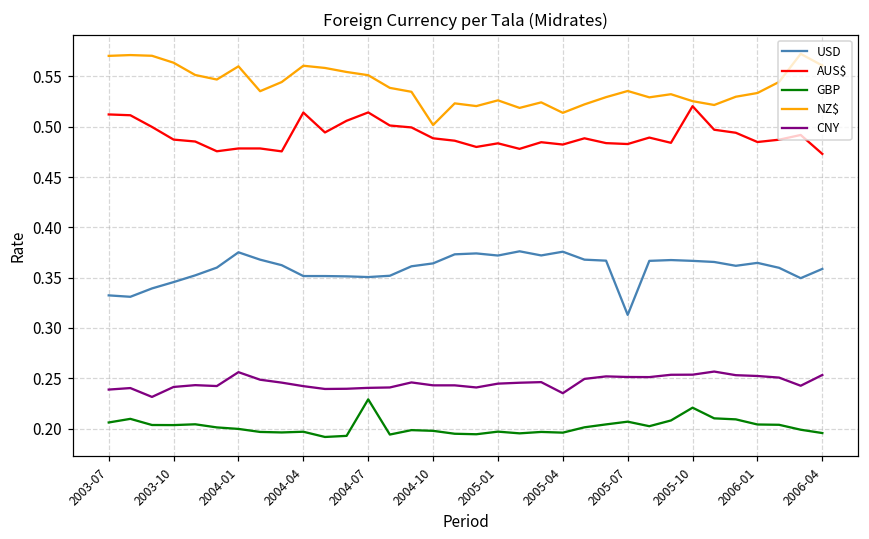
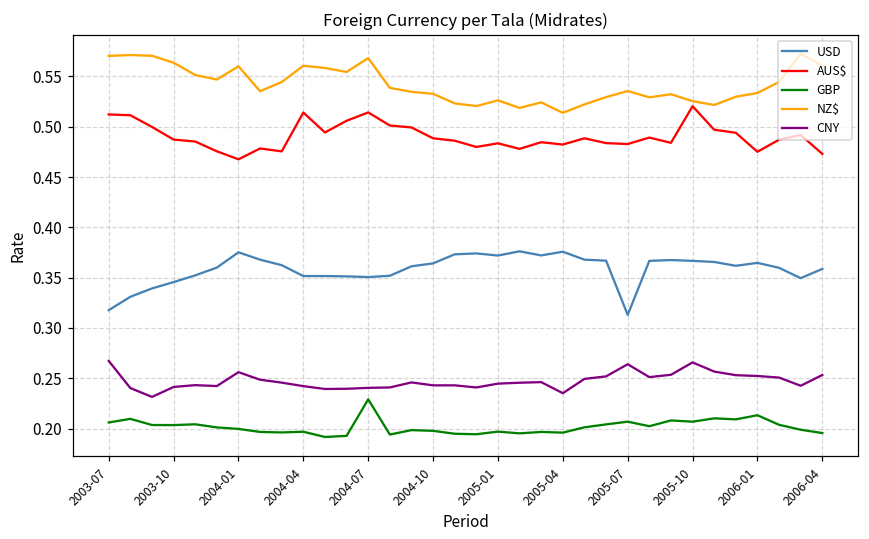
USD, 2003-07: 0.33 -> 0.32
CNY, 2003-07: 0.24 -> 0.27
AUS$, 2004-01: 0.48 -> 0.47
NZ$, 2004-07: 0.55 -> 0.57
NZ$, 2004-10: 0.50 -> 0.53
CNY, 2005-07: 0.25 -> 0.26
GBP, 2005-10: 0.22 -> 0.21
CNY, 2005-10: 0.25 -> 0.27
AUS$, 2006-01: 0.485 -> 0.475
GBP, 2006-01: 0.20 -> 0.21
